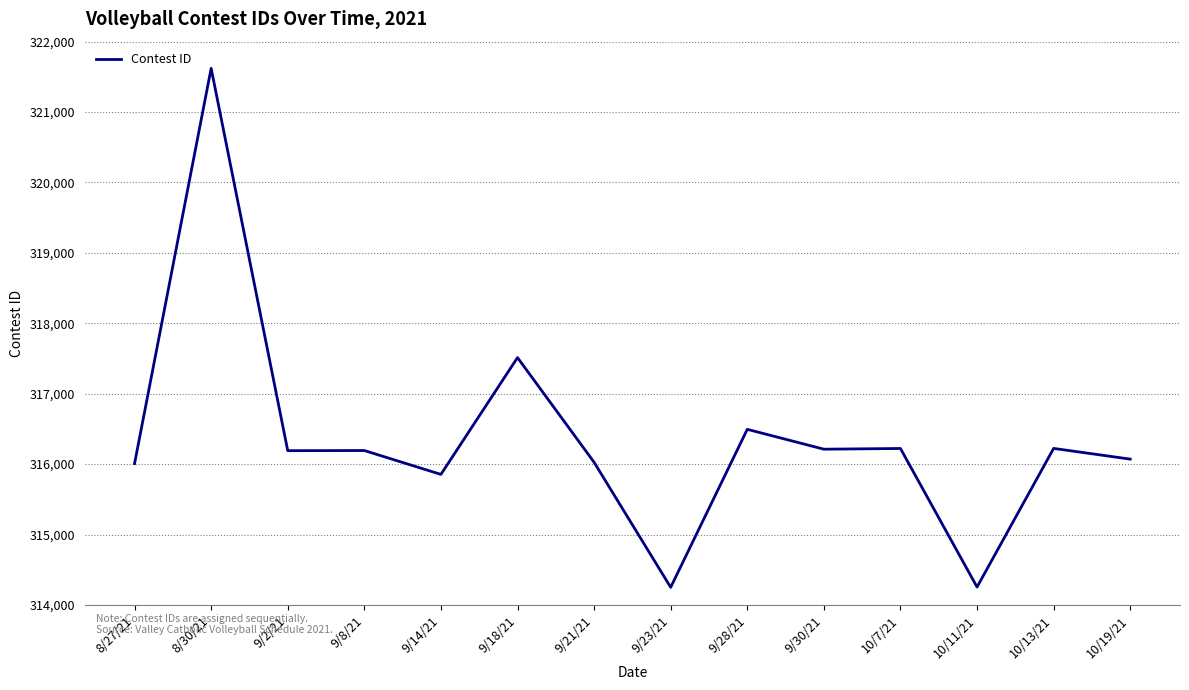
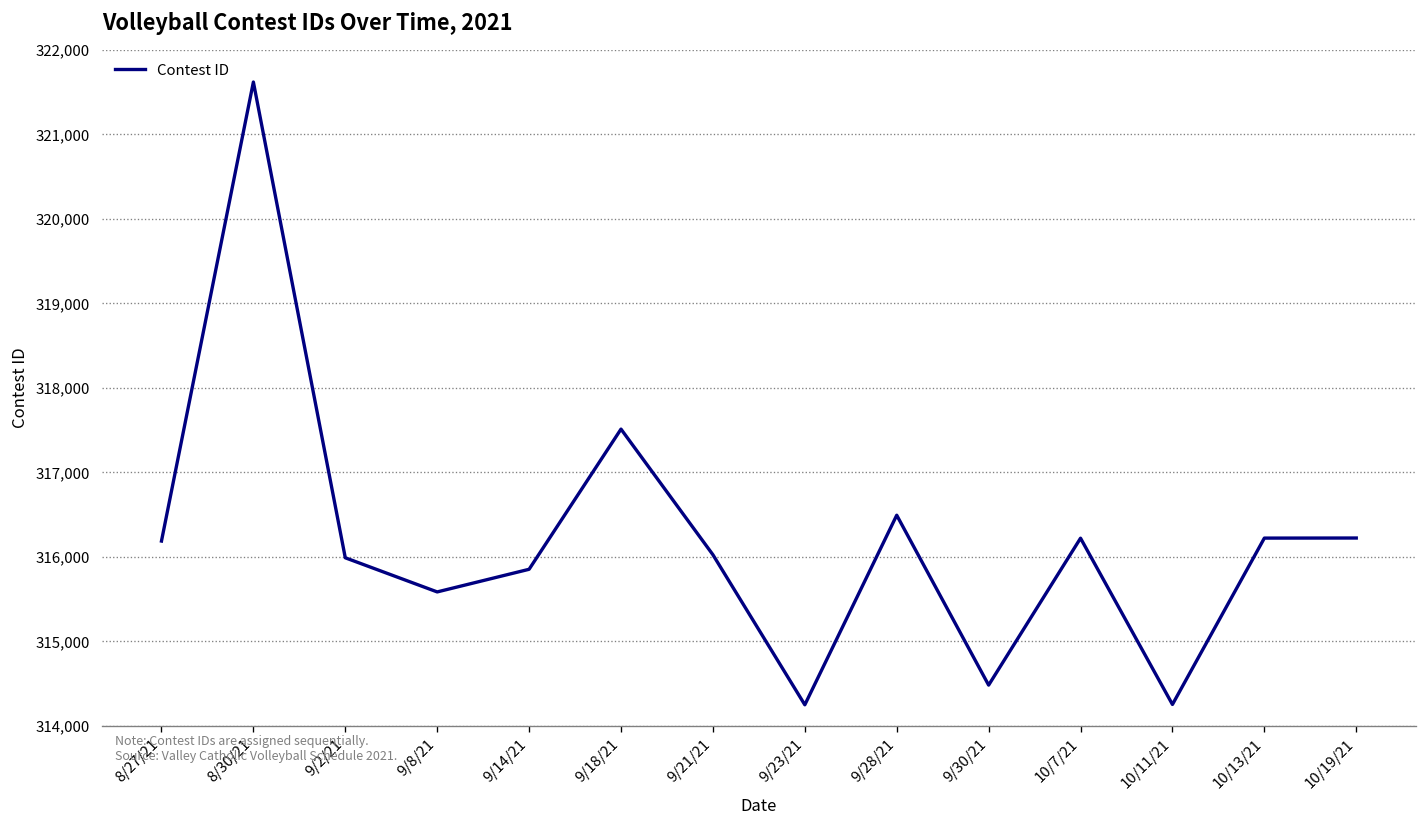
8/27/21: 316,000 -> 316,200
9/2/21: 316,200 -> 316,000
9/8/21: 316,200 -> 315,600
9/30/21: 316,200 -> 314,500
10/19/21: 316,100 -> 316,200
